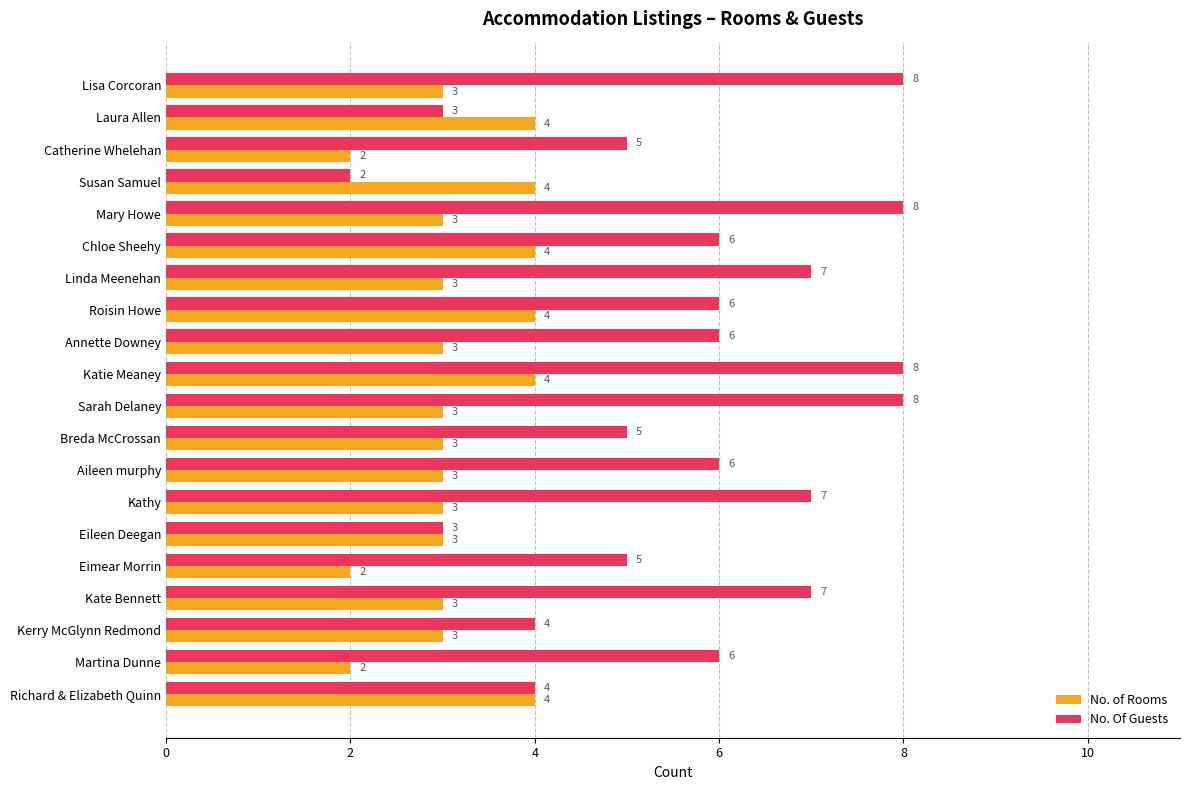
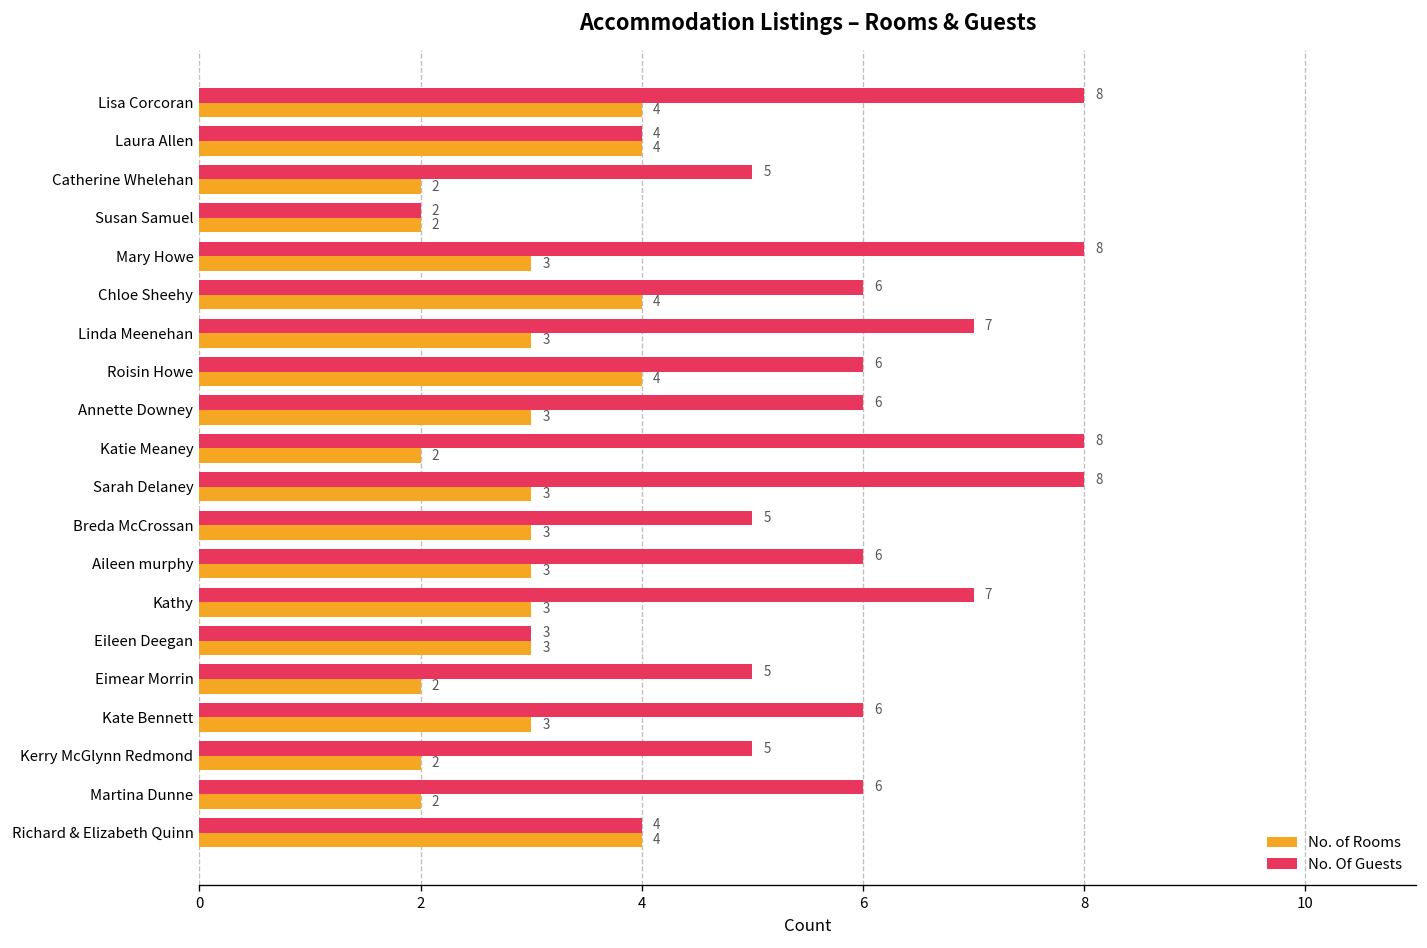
No. of Rooms, Lisa Corcoran: 3 -> 4
No. Of Guests, Laura Allen: 3 -> 4
No. of Rooms, Susan Samuel: 4 -> 2
No. of Rooms, Katie Meaney: 4 -> 2
No. Of Guests, Kate Bennett: 7 -> 6
No. Of Guests, Kerry McGlynn Redmond: 4 -> 5
No. of Rooms, Kerry McGlynn Redmond: 3 -> 2
